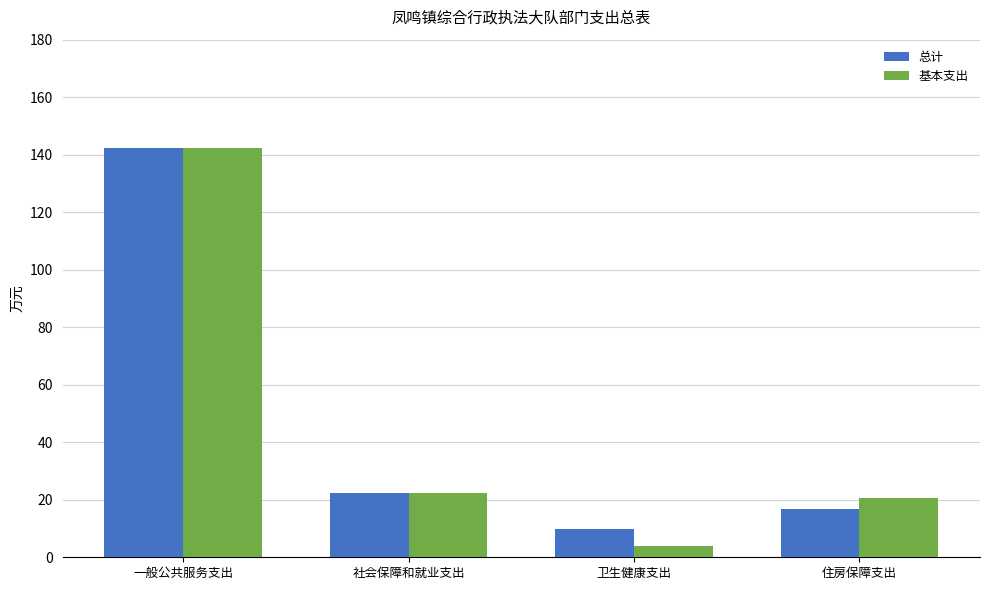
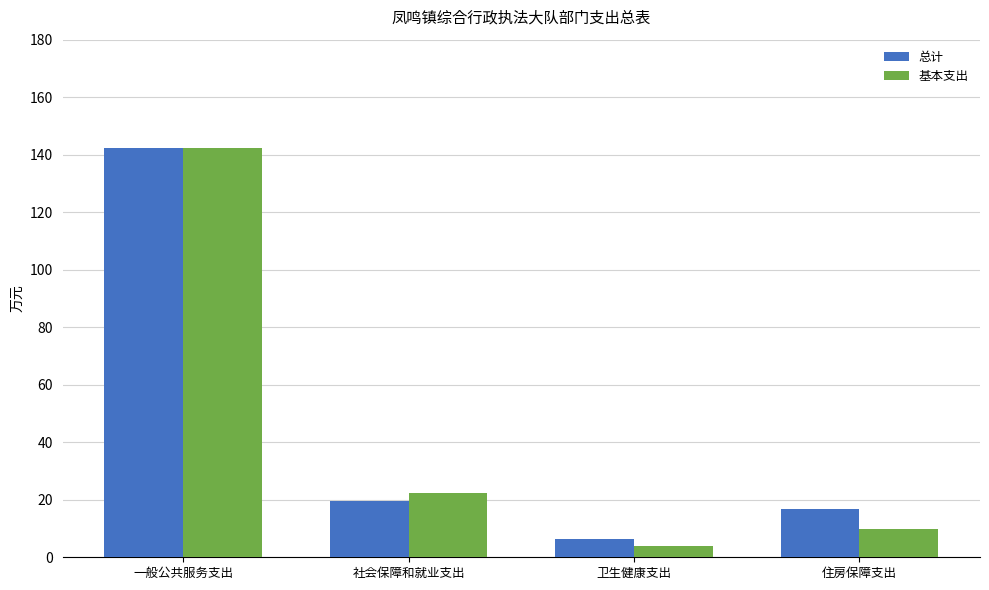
总计, 社会保障和就业支出: 22 -> 20
总计, 卫生健康支出: 10 -> 7
基本支出, 住房保障支出: 21 -> 10
